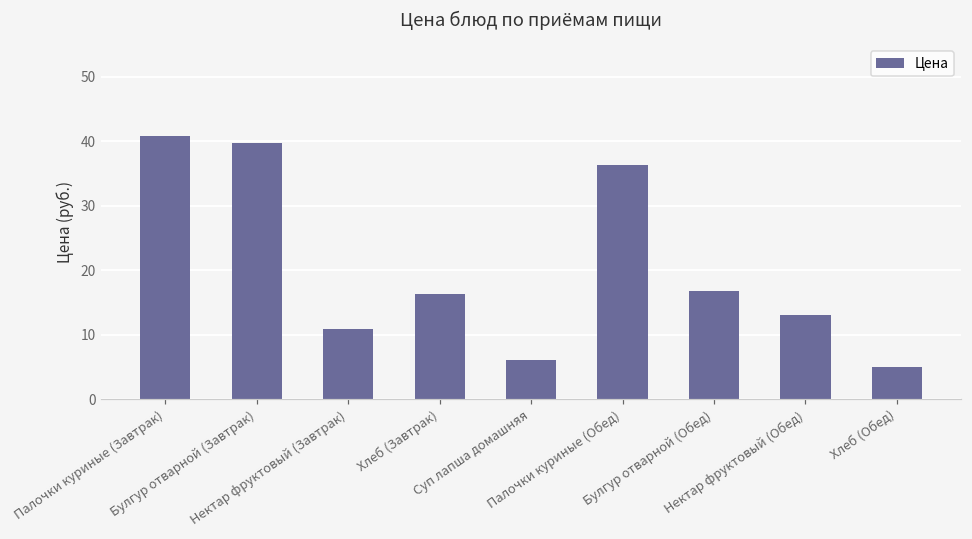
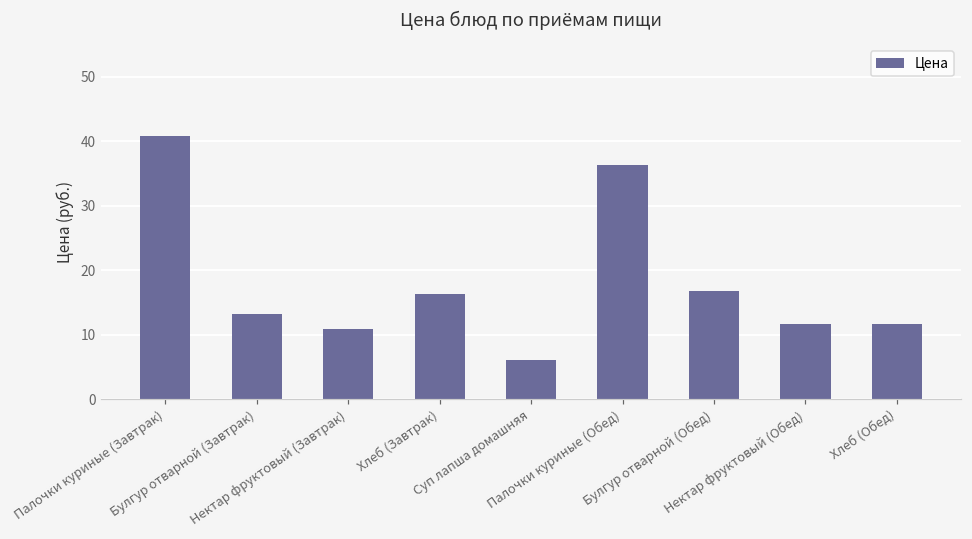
Булгур отварной (Завтрак): 40 -> 13
Нектар фруктовый (Обед): 13 -> 12
Хлеб (Обед): 5 -> 12
